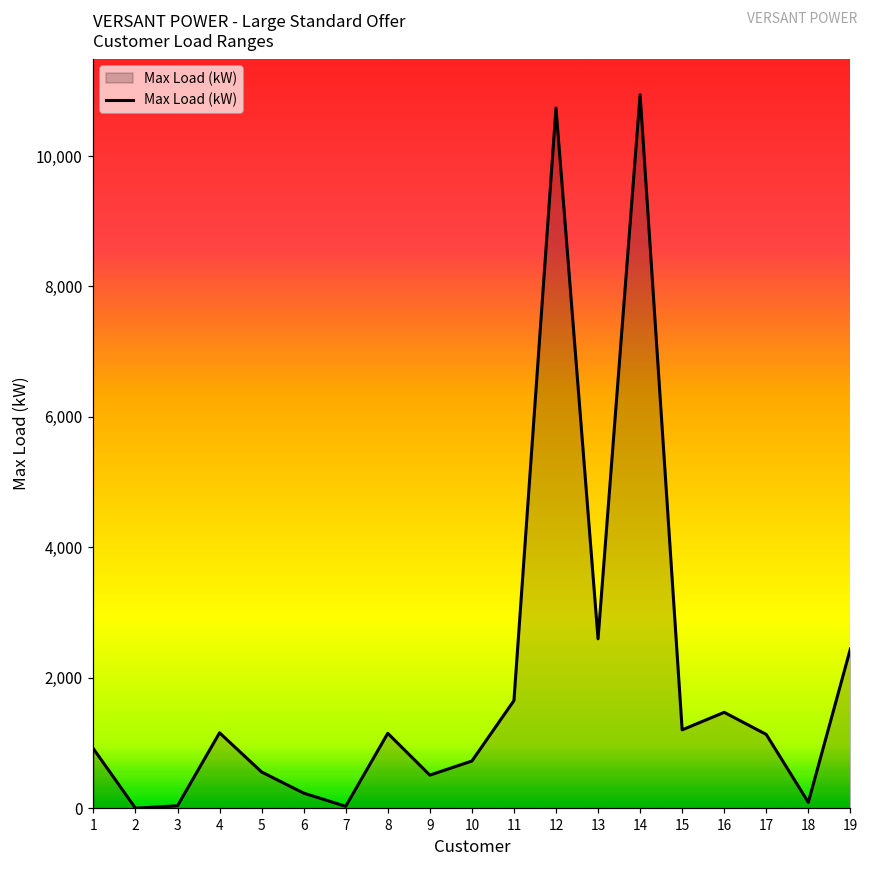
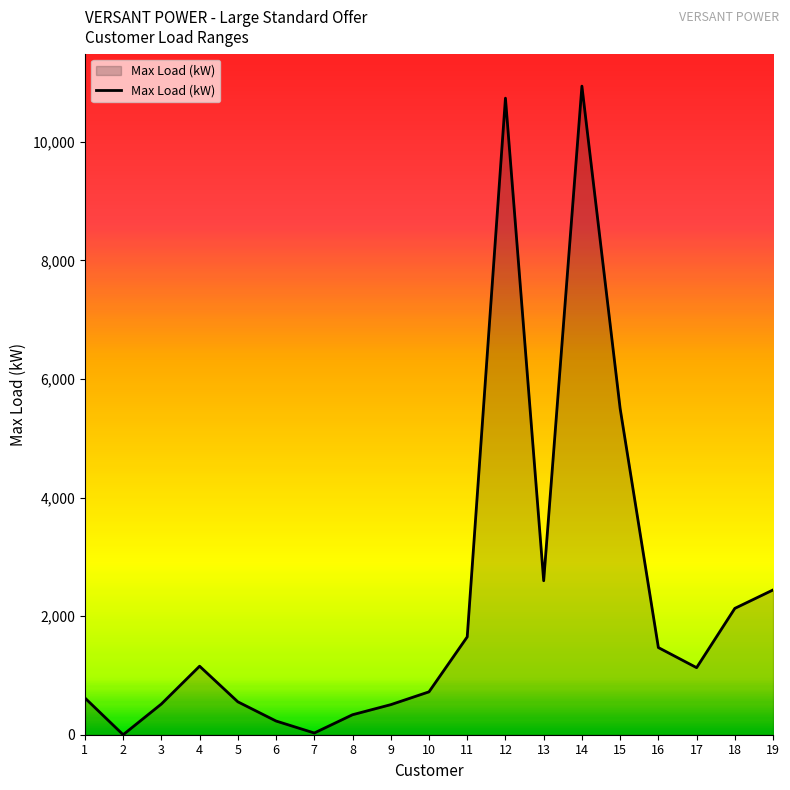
1: 900 -> 600
3: 0 -> 500
8: 1,100 -> 300
15: 1,200 -> 5,500
18: 100 -> 2,100
